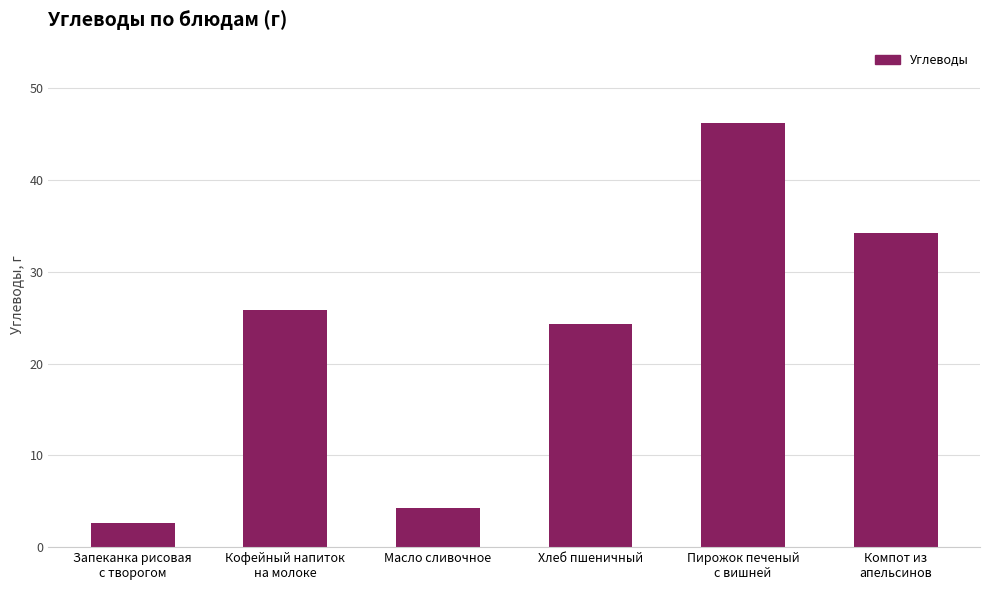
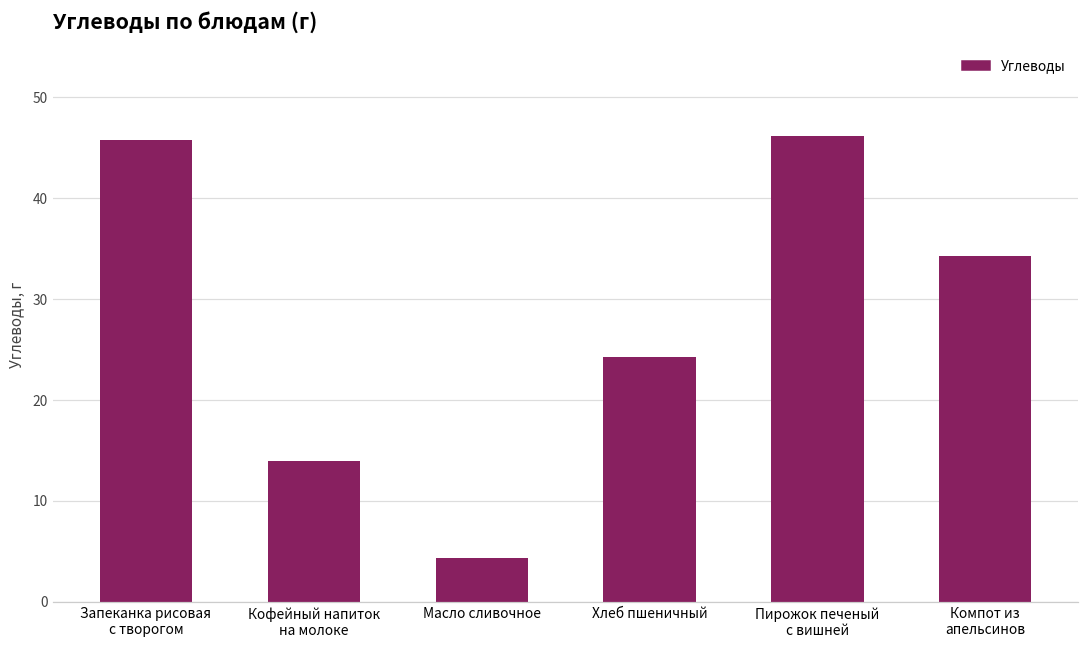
Запеканка рисовая с творогом: 3 -> 46
Кофейный напиток на молоке: 26 -> 14
